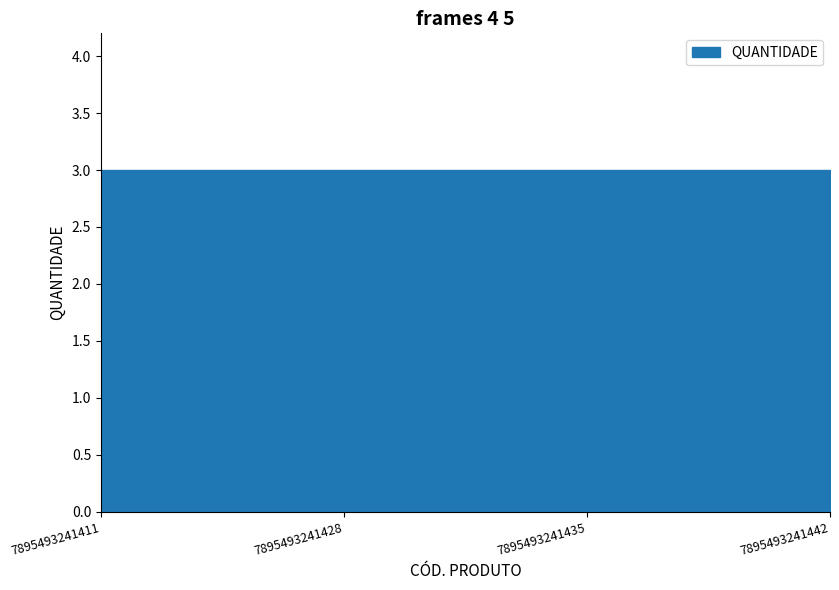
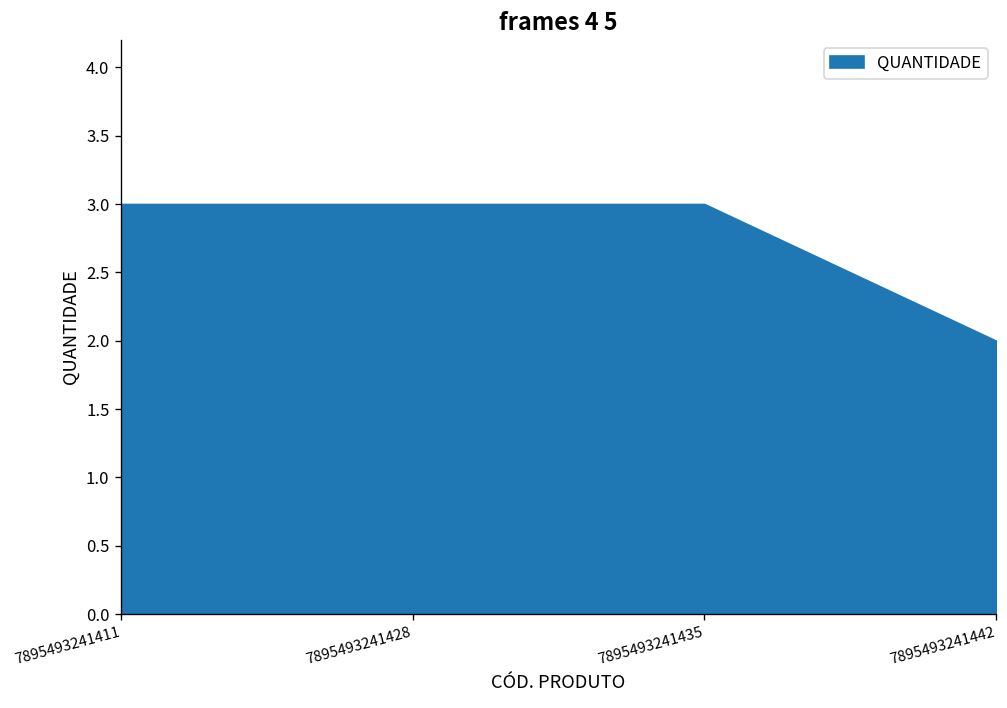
7895493241442: 3 -> 2
